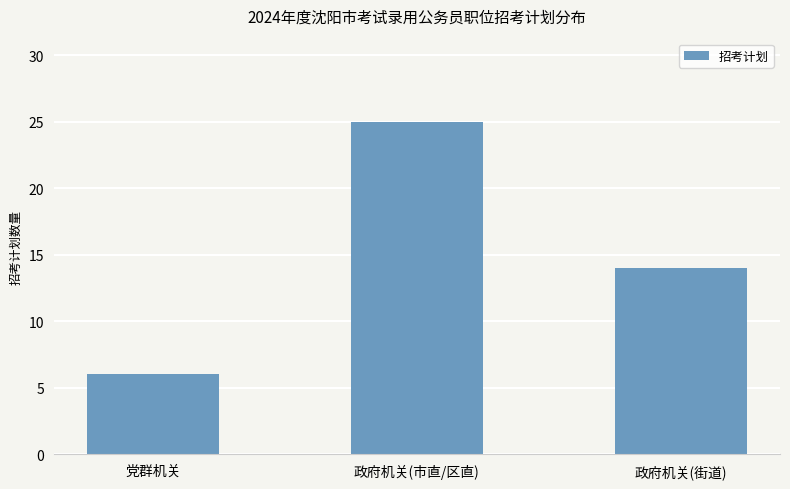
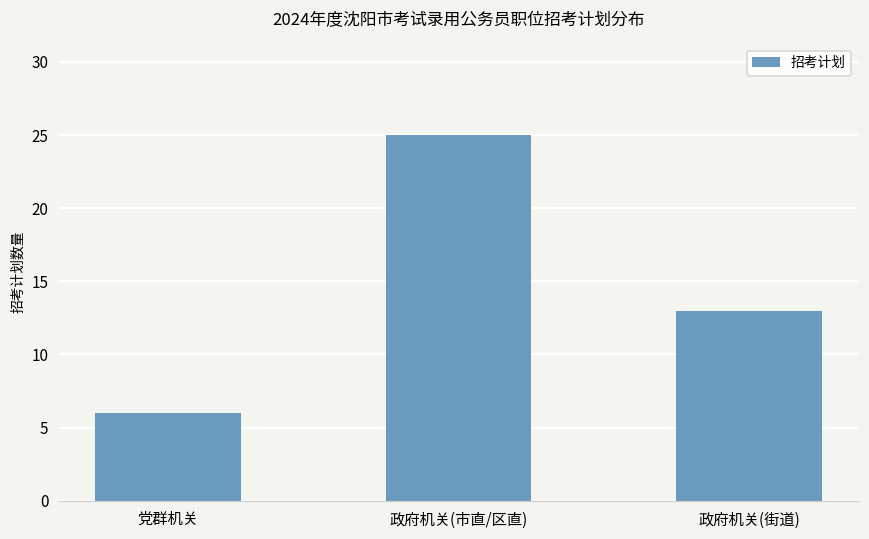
政府机关(街道): 14 -> 13
